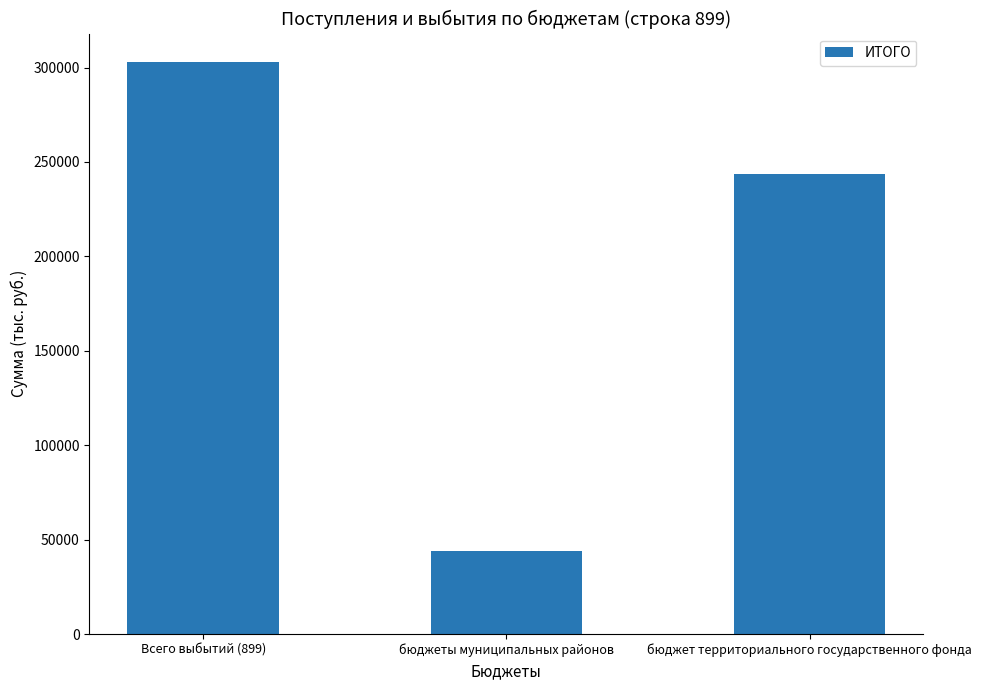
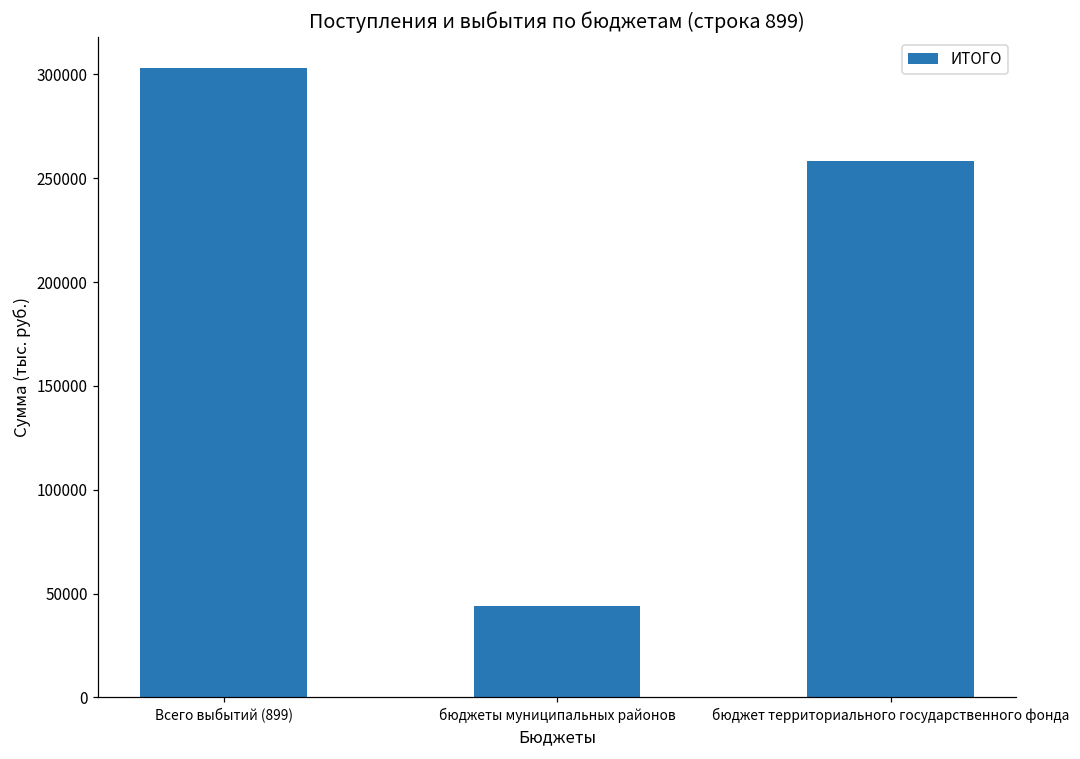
бюджет территориального государственного фонда: 243000 -> 258000
